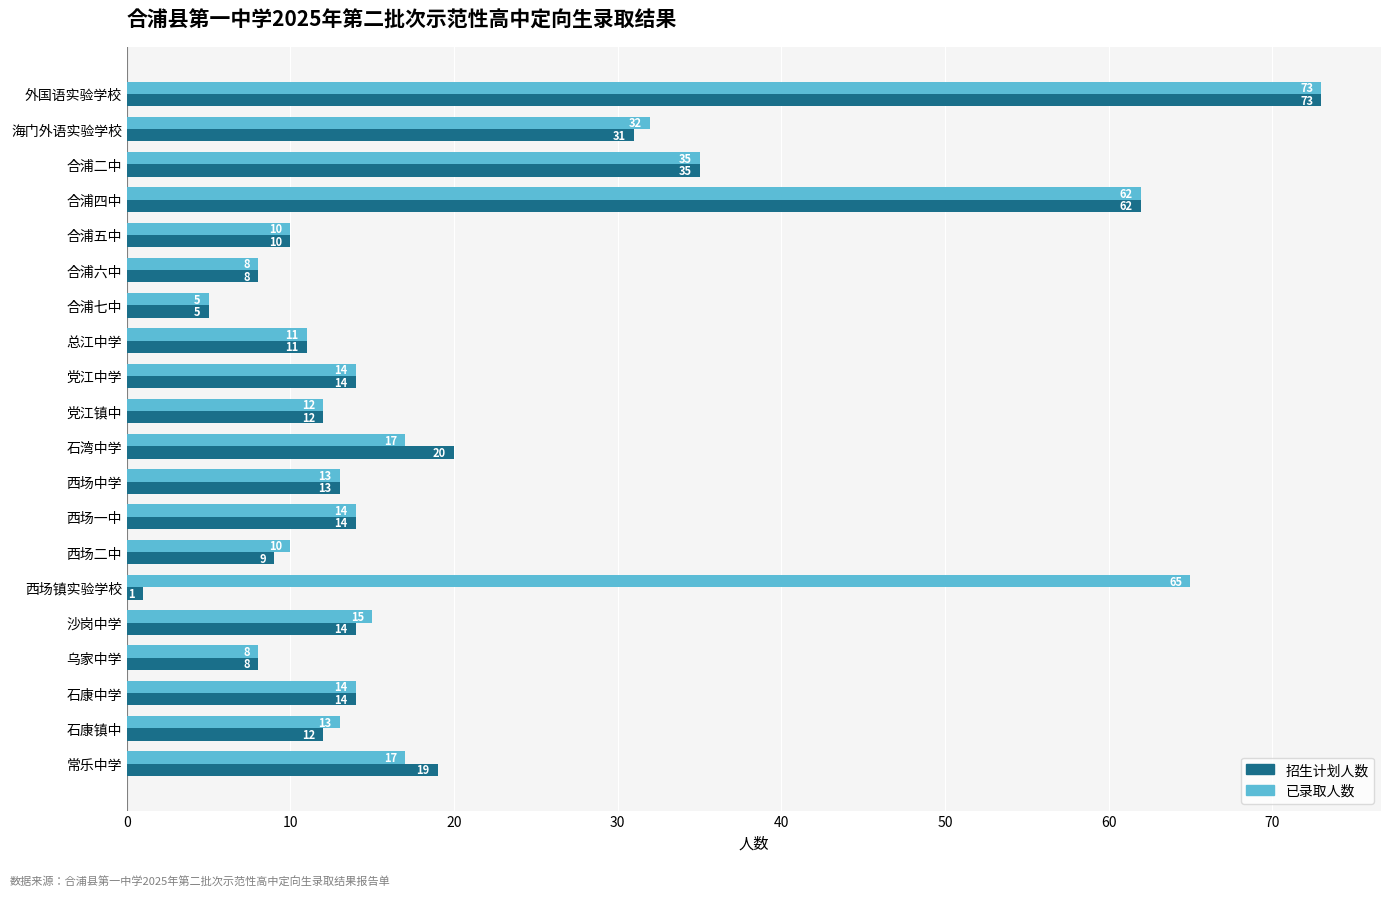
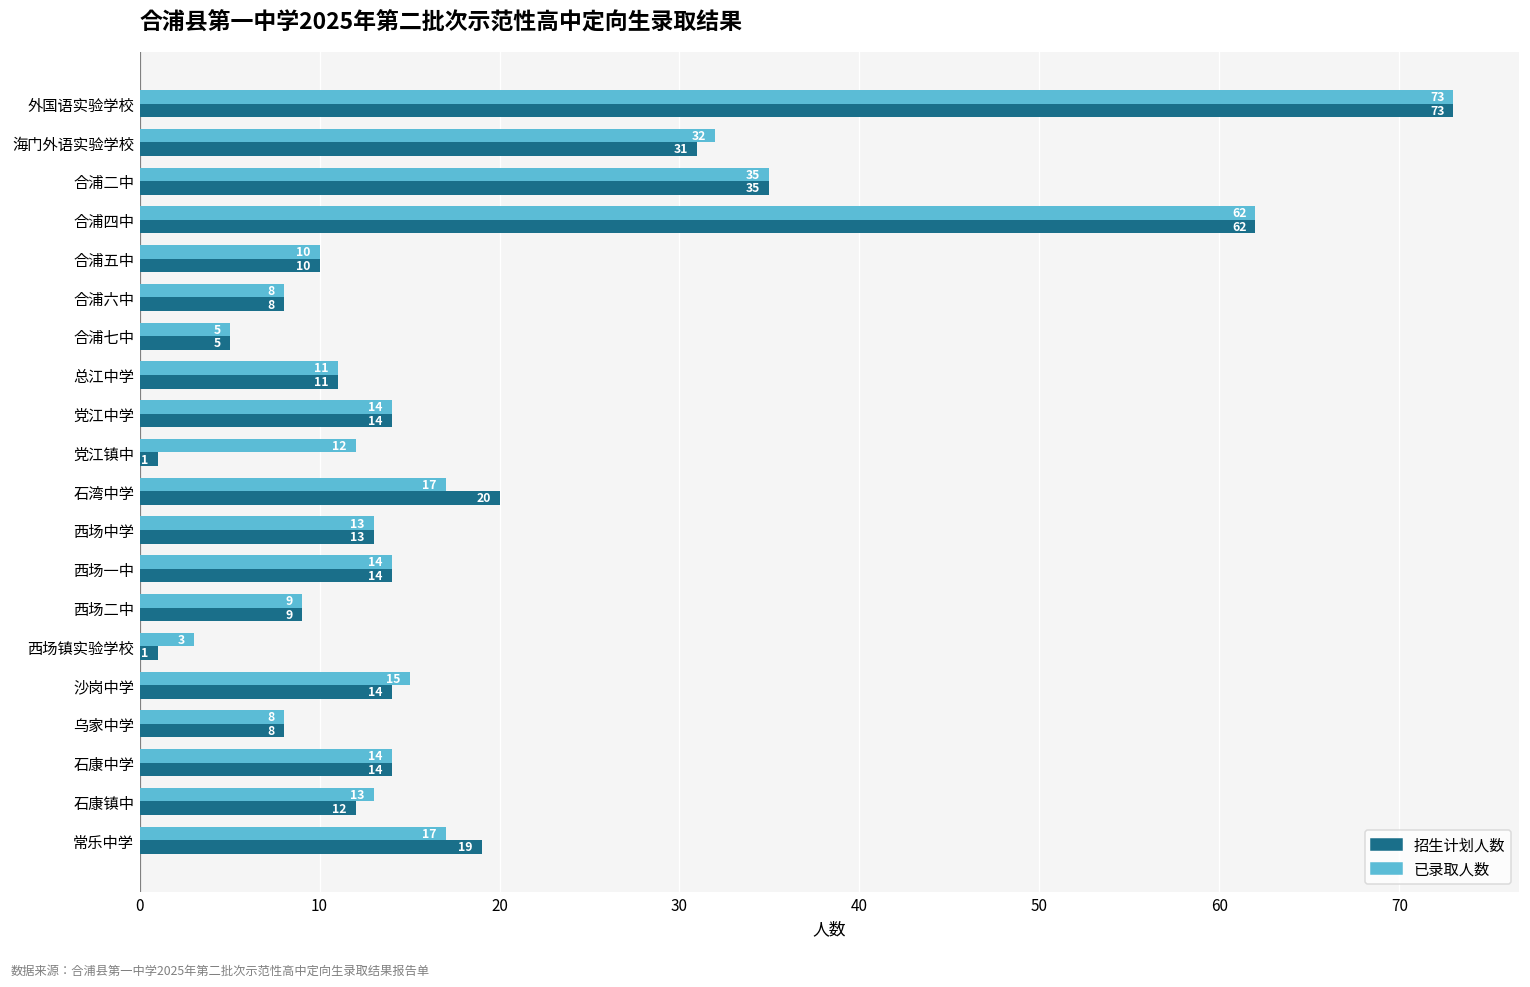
招生计划人数, 党江镇中: 12 -> 1
已录取人数, 西场二中: 10 -> 9
已录取人数, 西场镇实验学校: 65 -> 3
